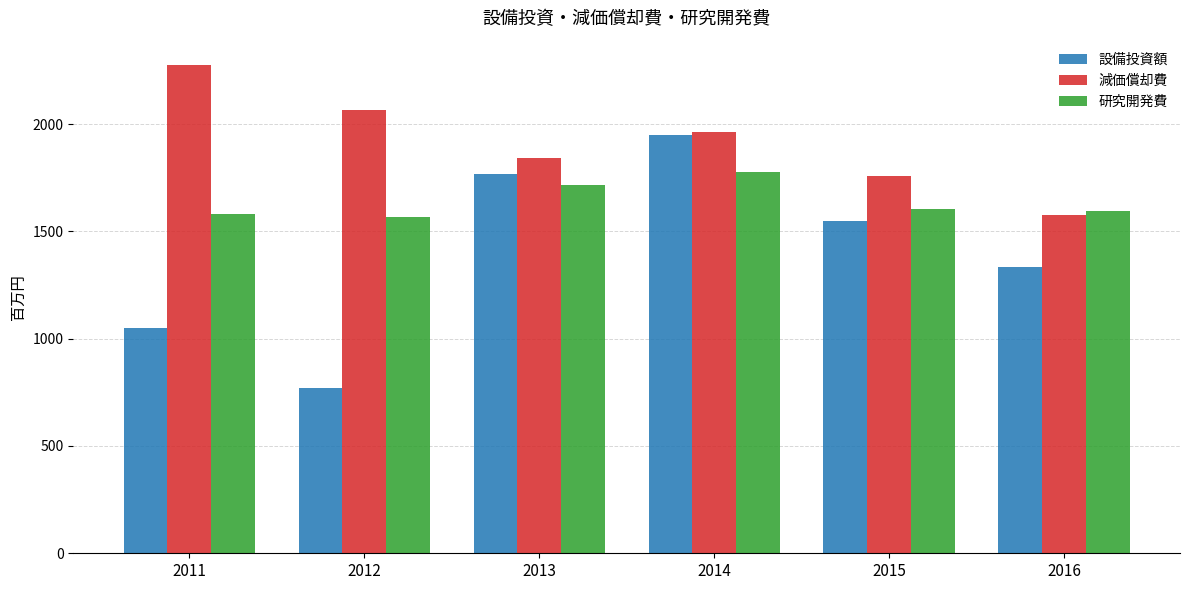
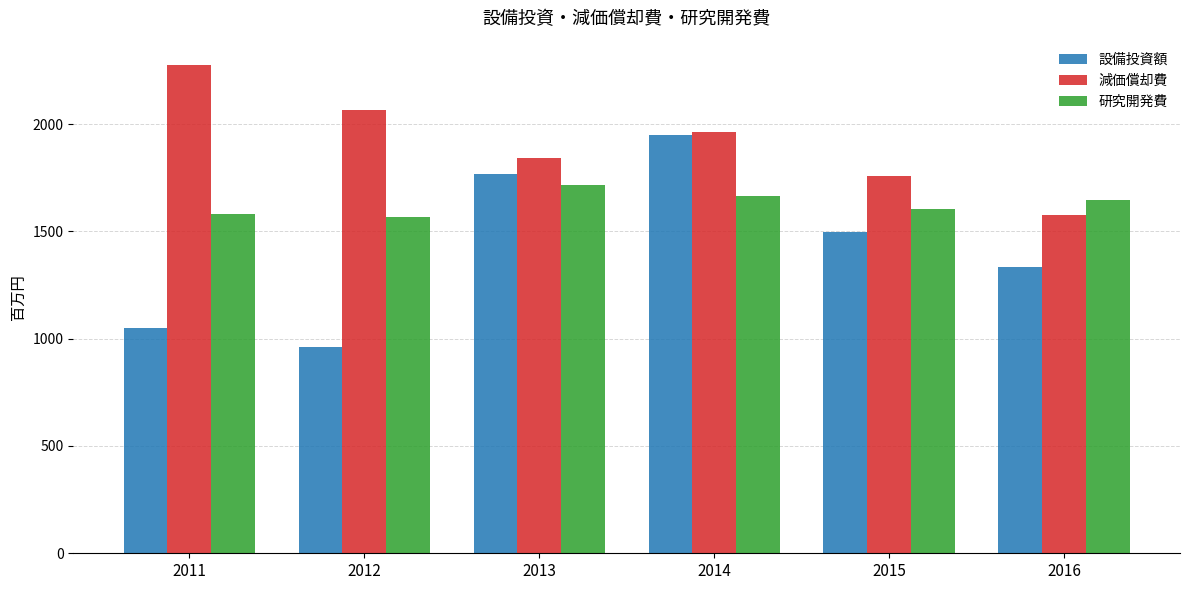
設備投資額, 2012: 770 -> 960
研究開発費, 2014: 1780 -> 1660
設備投資額, 2015: 1550 -> 1500
研究開発費, 2016: 1590 -> 1650
